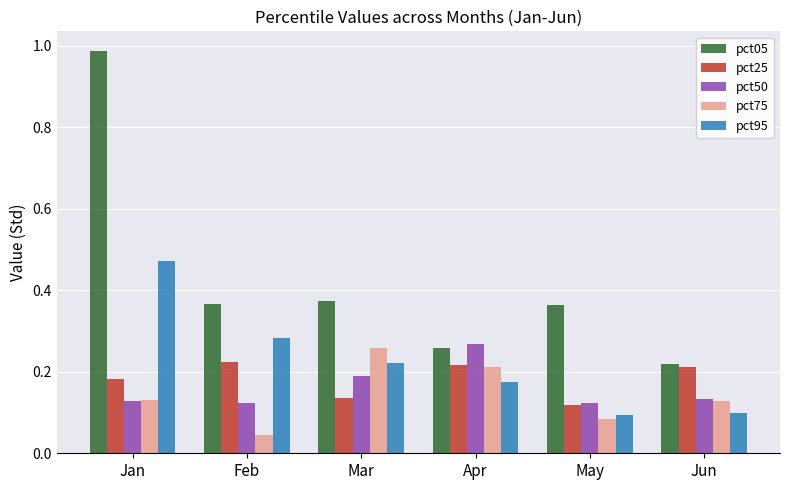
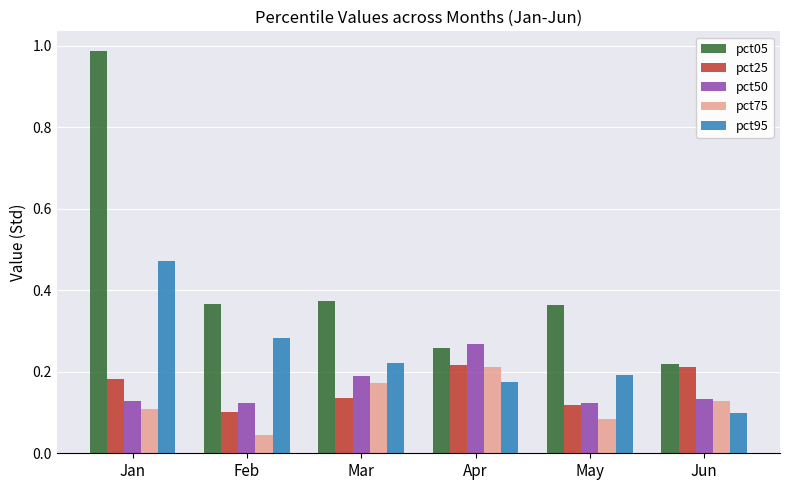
pct75, Jan: 0.13 -> 0.11
pct25, Feb: 0.22 -> 0.10
pct75, Mar: 0.26 -> 0.17
pct95, May: 0.09 -> 0.19
